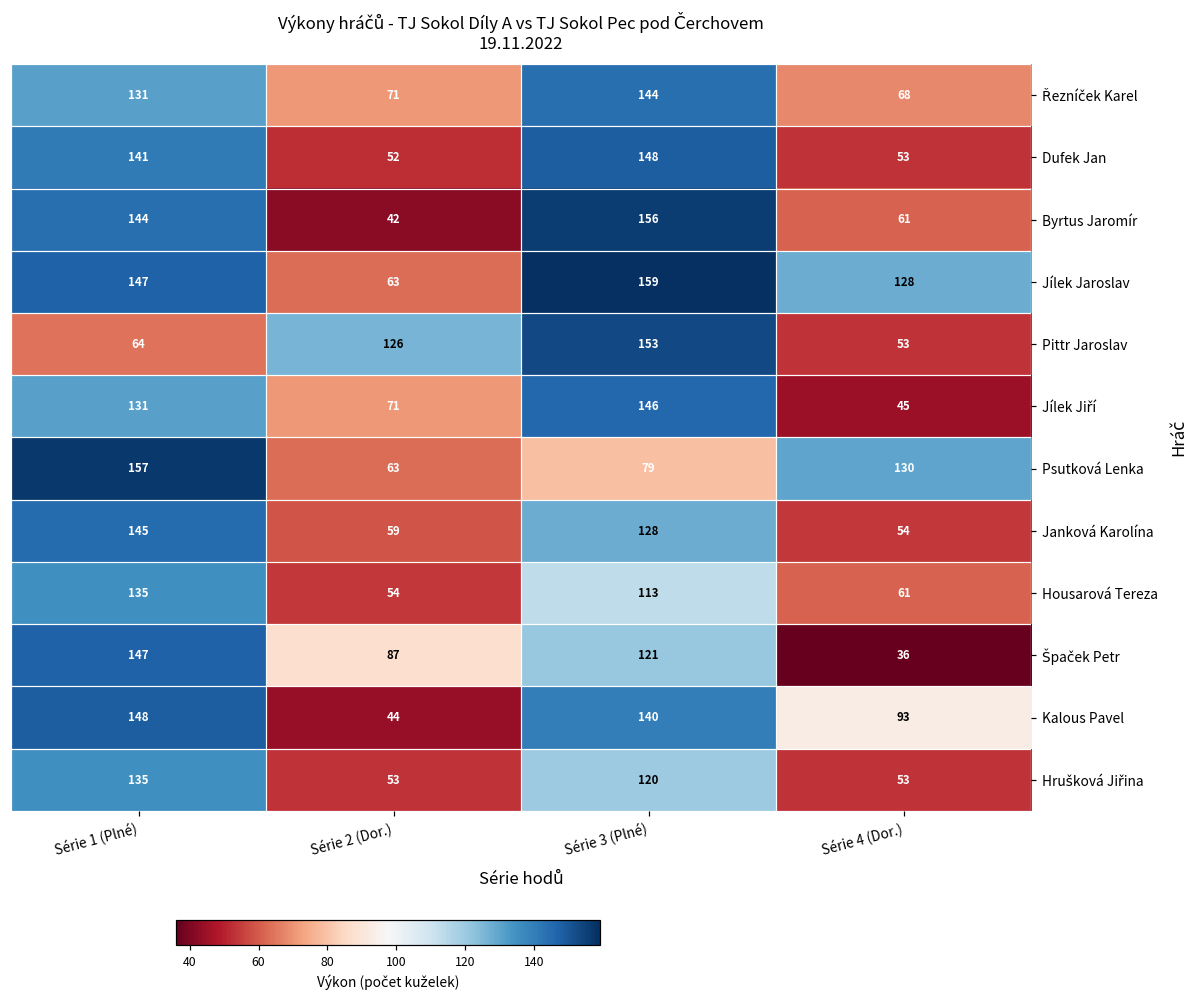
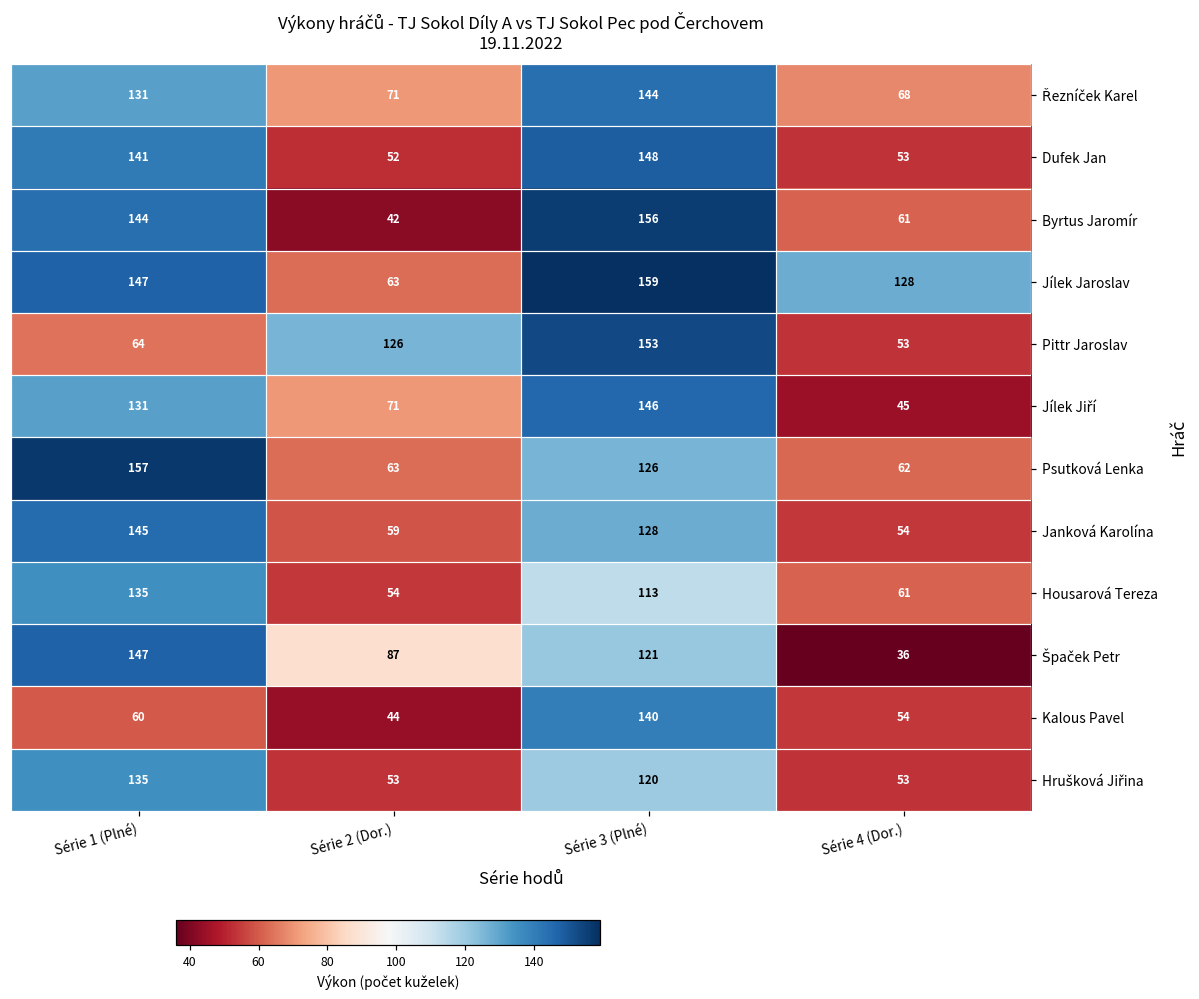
Psutková Lenka, Série 3 (Plné): 79 -> 126
Psutková Lenka, Série 4 (Dor.): 130 -> 62
Kalous Pavel, Série 1 (Plné): 148 -> 60
Kalous Pavel, Série 4 (Dor.): 93 -> 54
